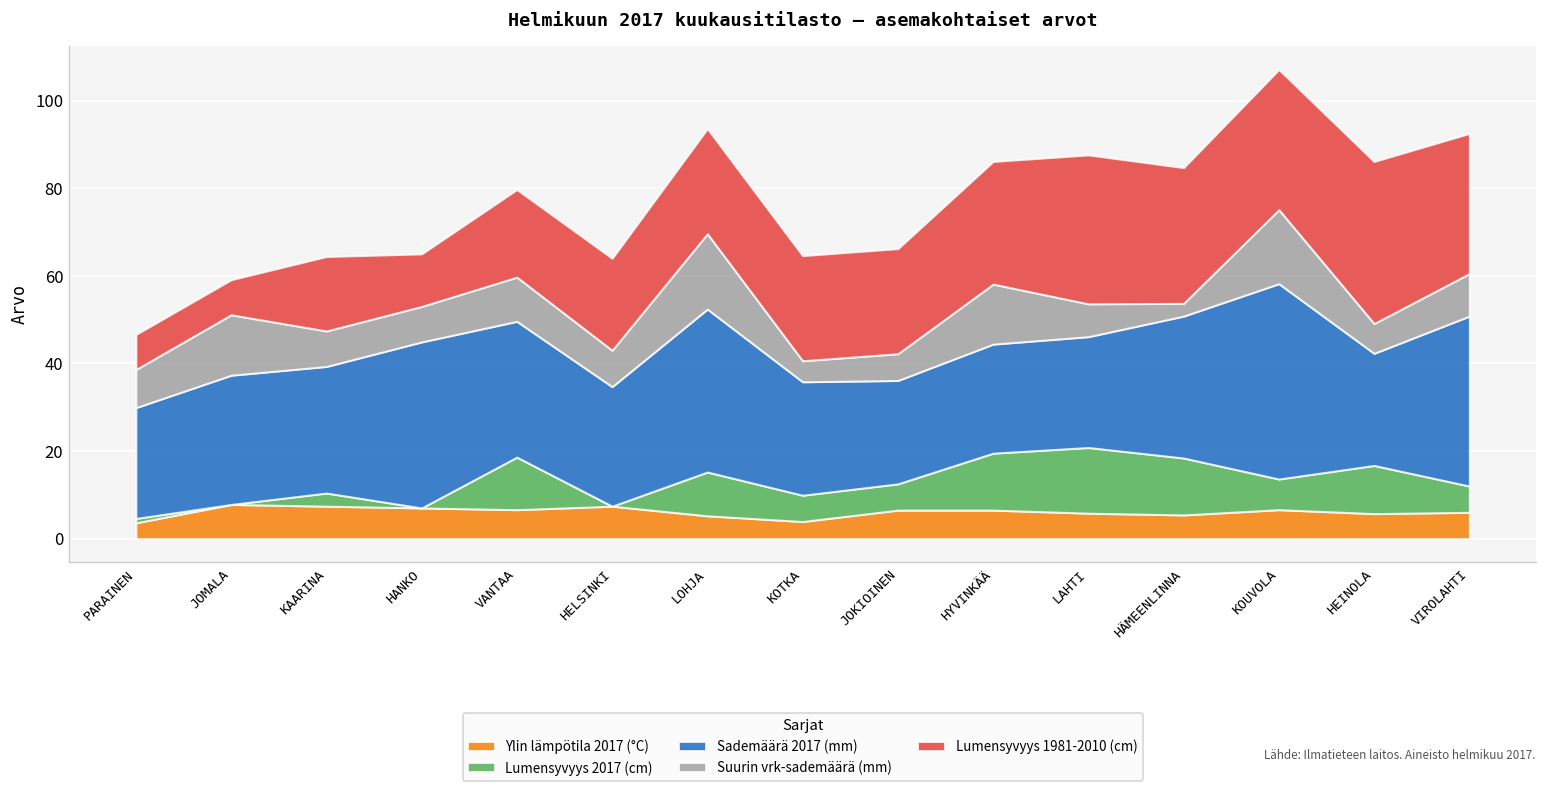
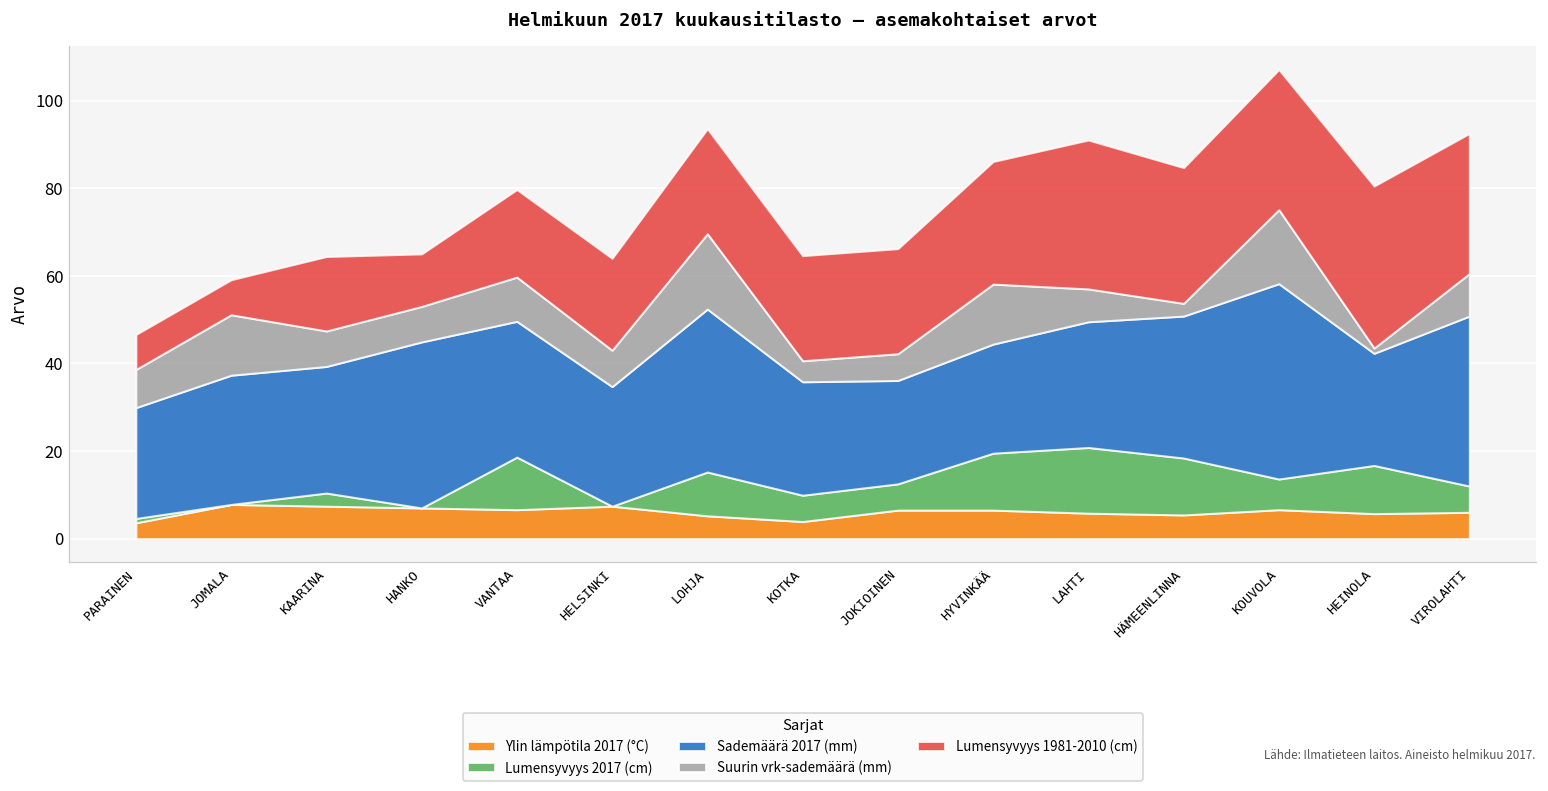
Sademäärä 2017 (mm), LAHTI: 25 -> 29
Suurin vrk-sademäärä (mm), HEINOLA: 7 -> 1
